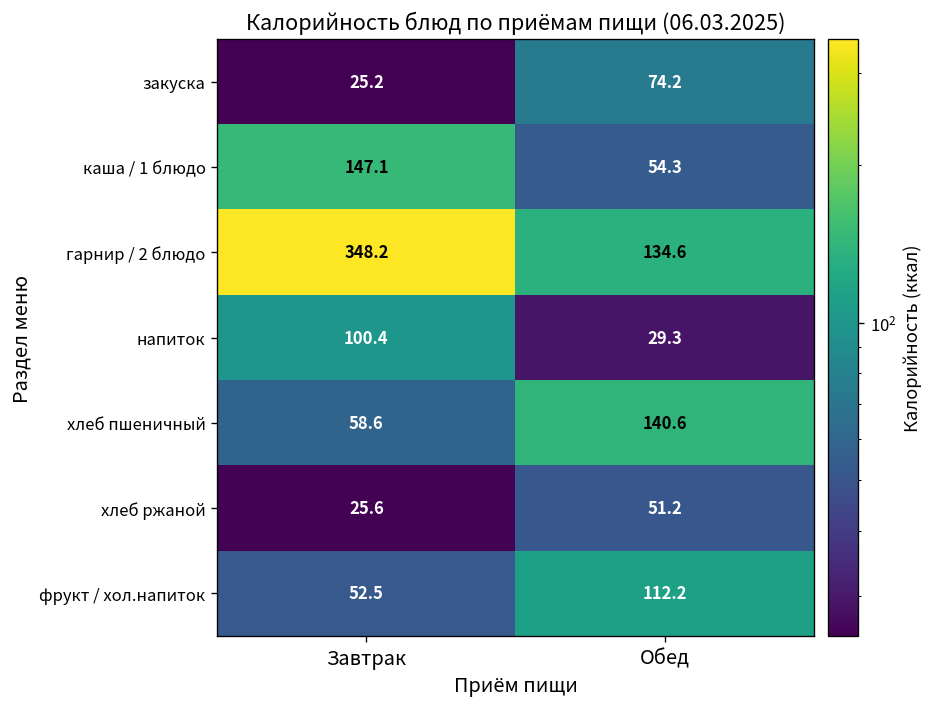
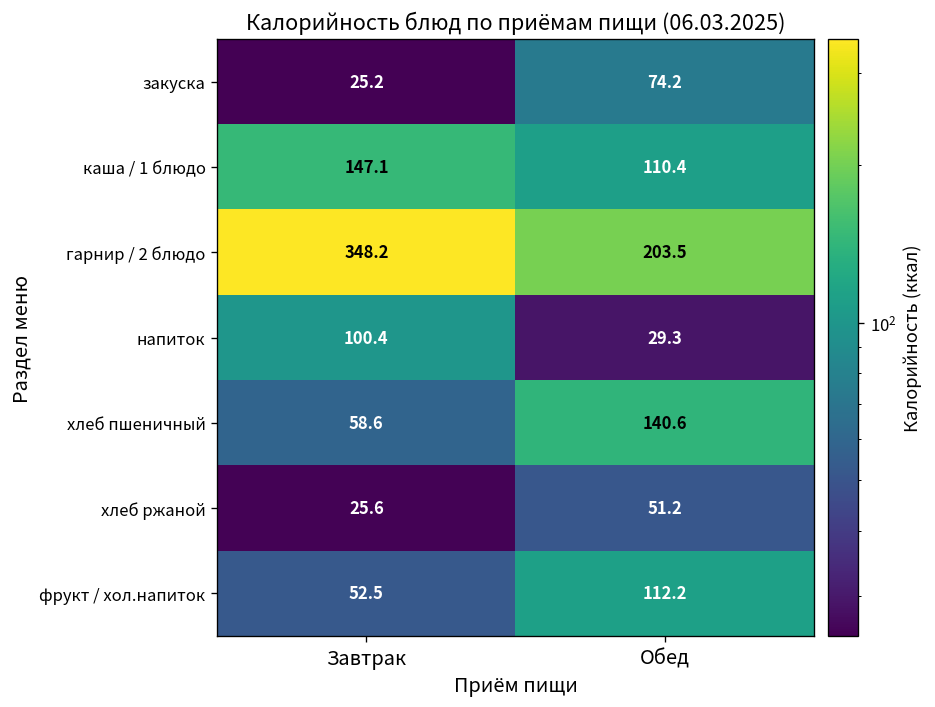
каша / 1 блюдо, Обед: 54.3 -> 110.4
гарнир / 2 блюдо, Обед: 134.6 -> 203.5
